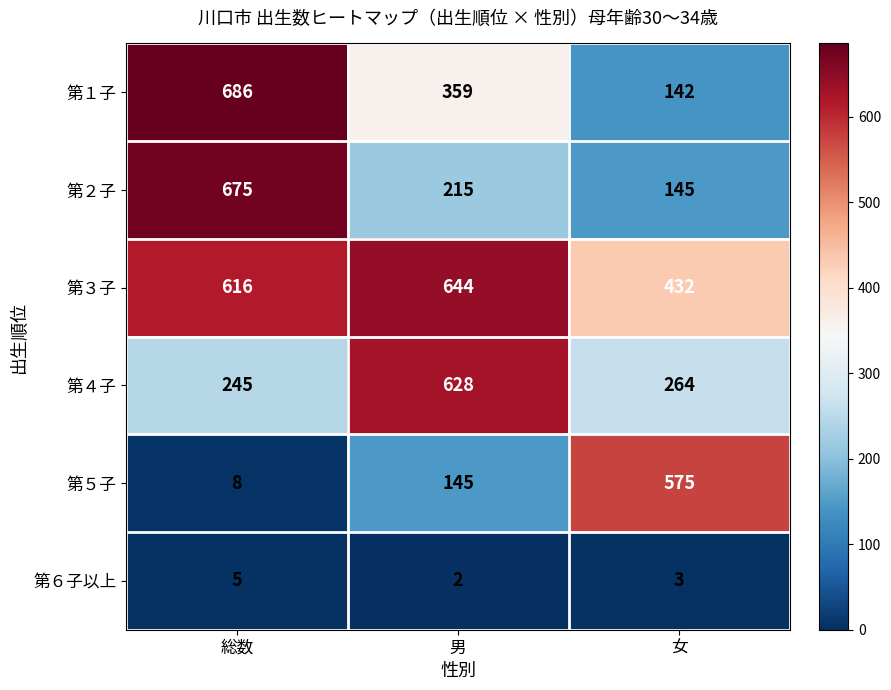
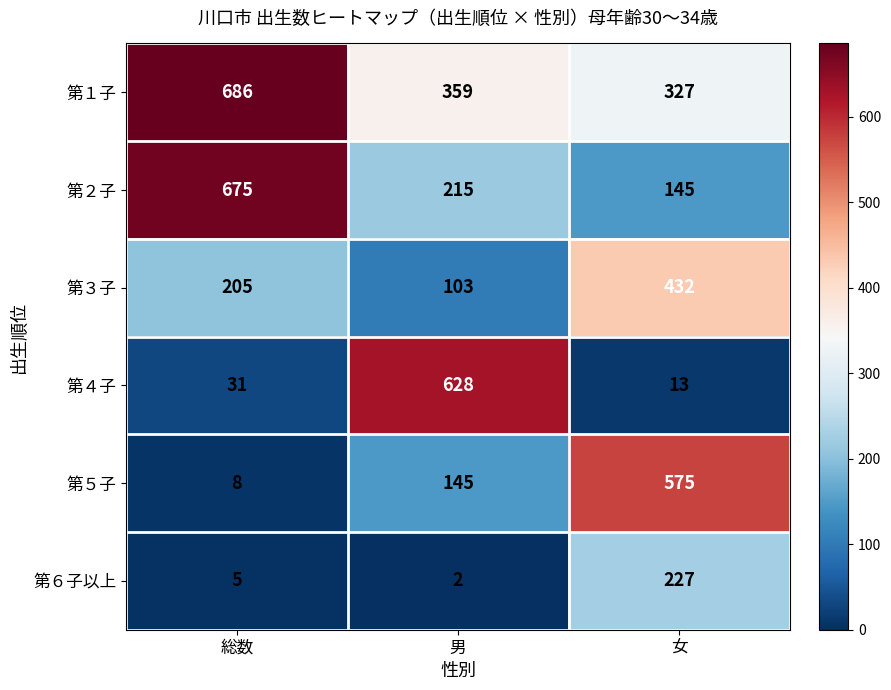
第１子, 女: 142 -> 327
第３子, 総数: 616 -> 205
第３子, 男: 644 -> 103
第４子, 総数: 245 -> 31
第４子, 女: 264 -> 13
第６子以上, 女: 3 -> 227
